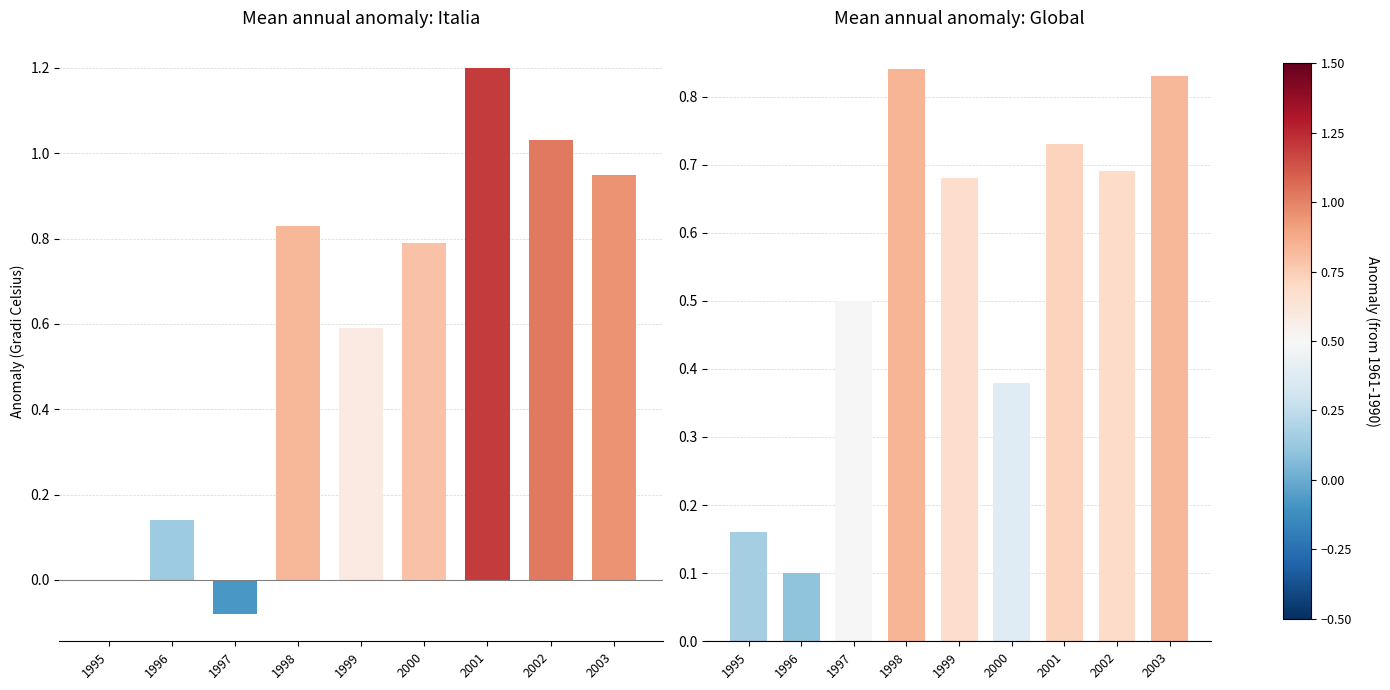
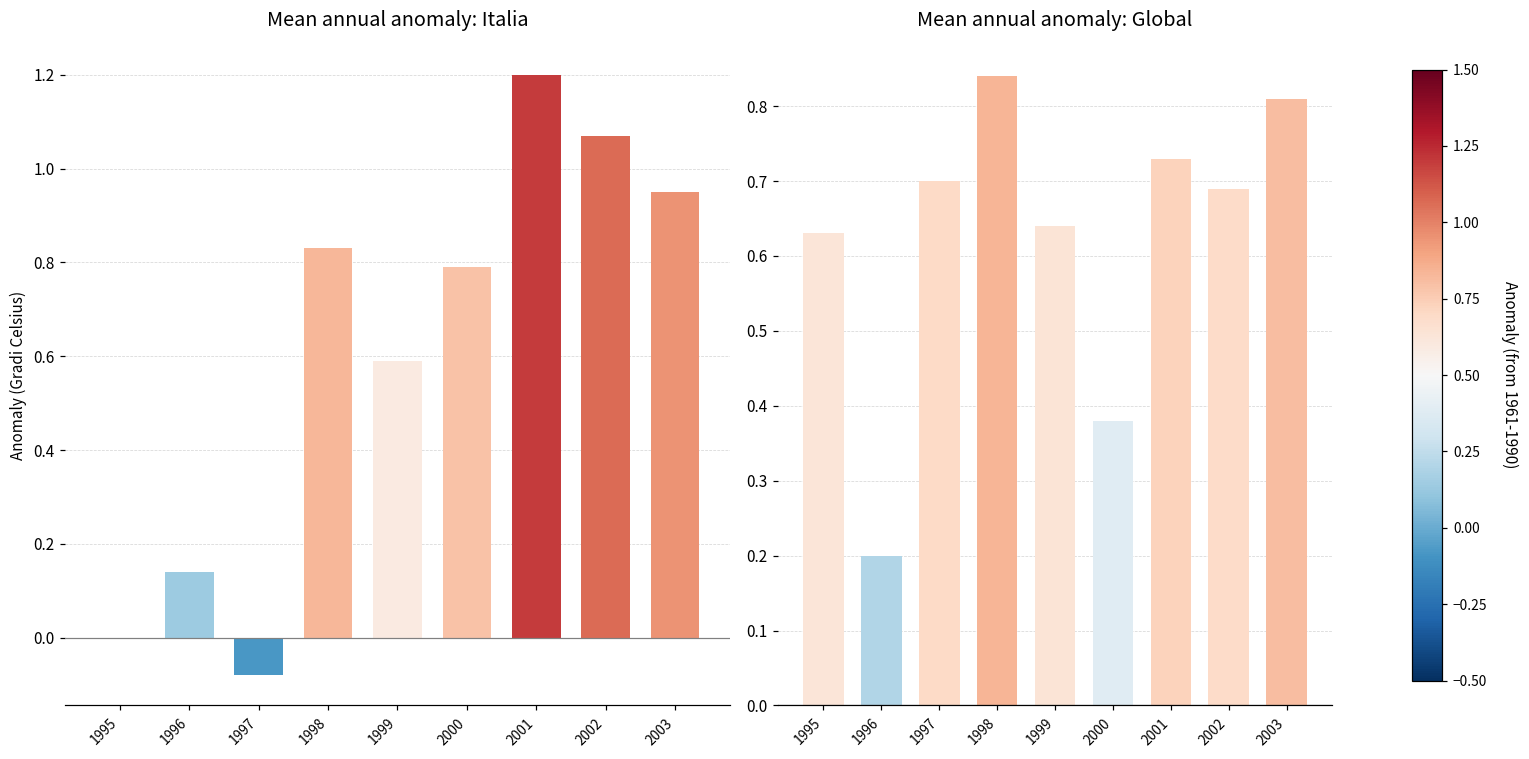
Mean annual anomaly: Italia, 2002: 1.03 -> 1.07
Mean annual anomaly: Global, 1995: 0.16 -> 0.63
Mean annual anomaly: Global, 1996: 0.1 -> 0.2
Mean annual anomaly: Global, 1997: 0.5 -> 0.7
Mean annual anomaly: Global, 1999: 0.68 -> 0.64
Mean annual anomaly: Global, 2003: 0.83 -> 0.81
